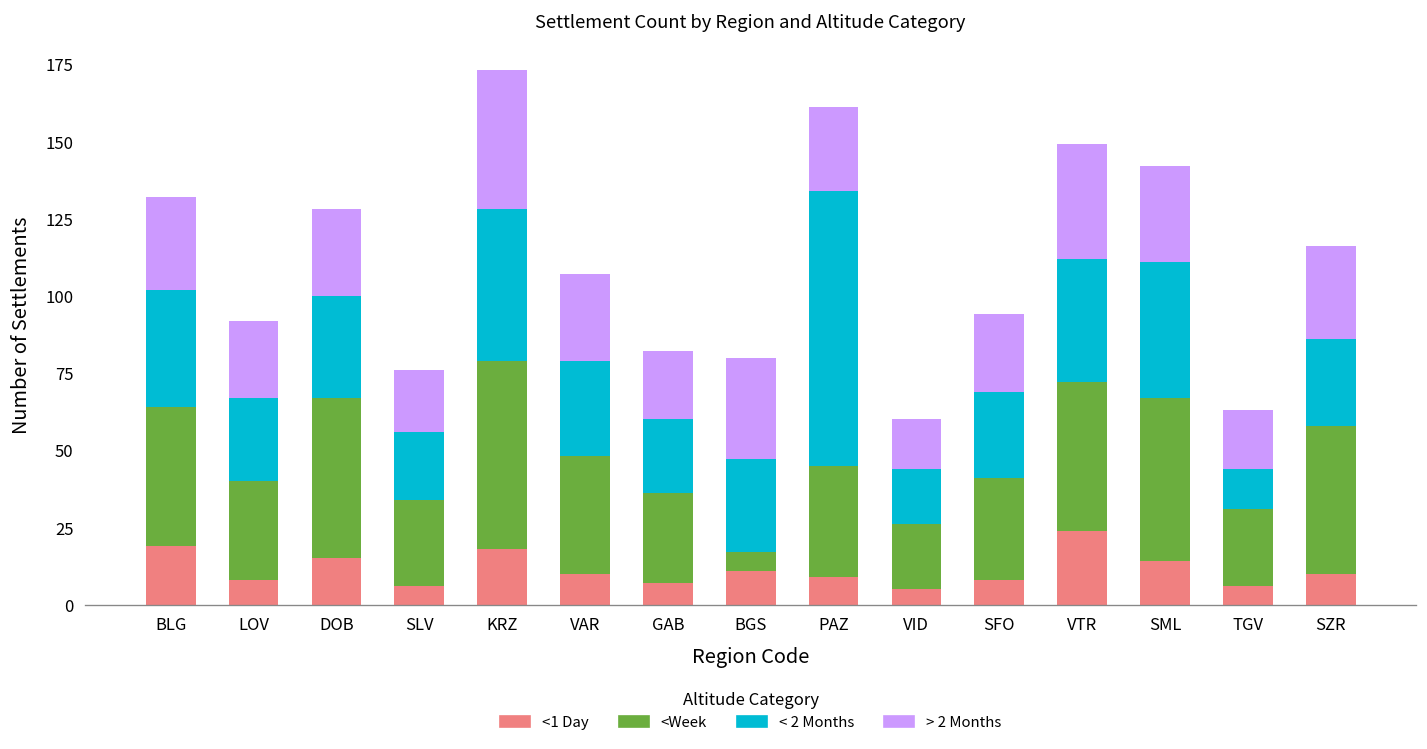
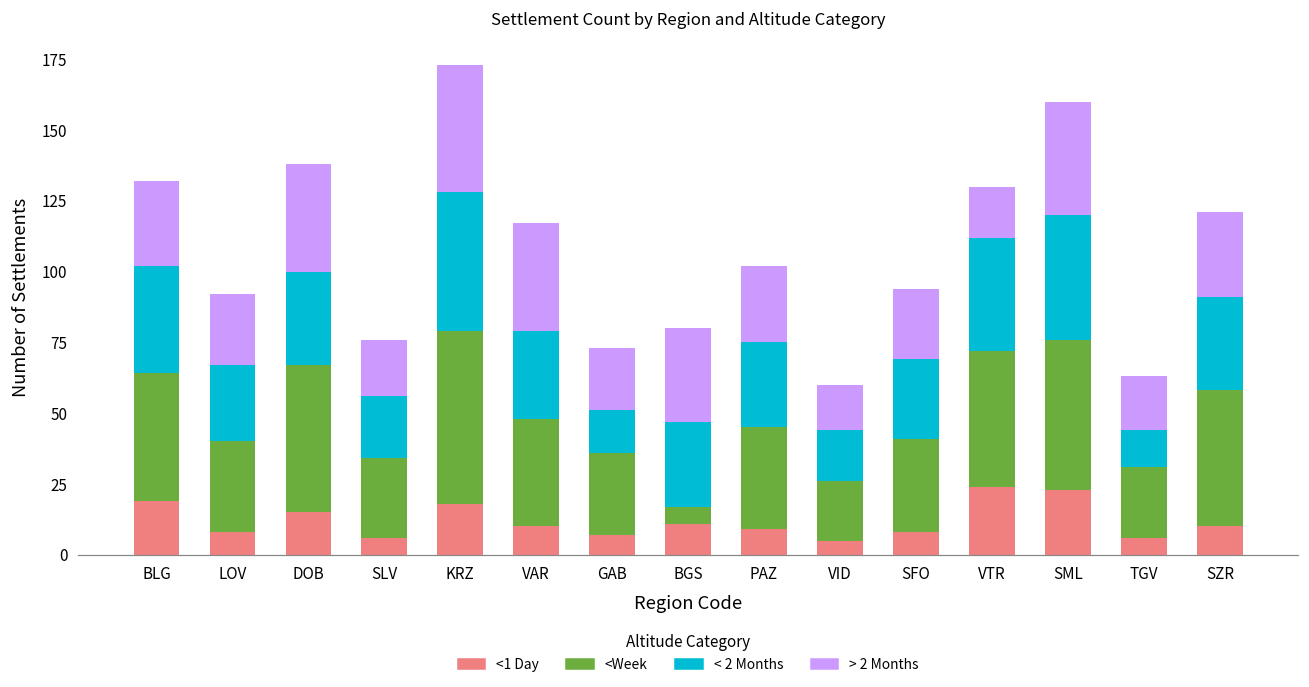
> 2 Months, DOB: 28 -> 38
> 2 Months, VAR: 28 -> 38
< 2 Months, GAB: 24 -> 15
< 2 Months, PAZ: 89 -> 30
> 2 Months, VTR: 37 -> 18
<1 Day, SML: 14 -> 23
> 2 Months, SML: 31 -> 40
< 2 Months, SZR: 28 -> 33
